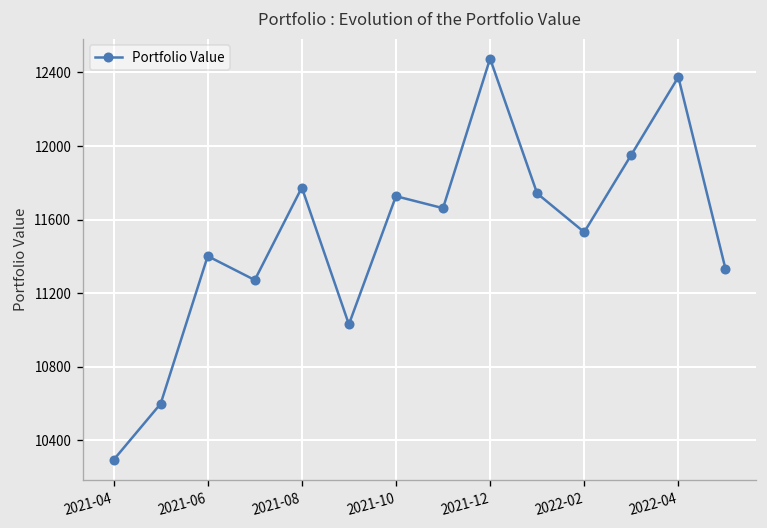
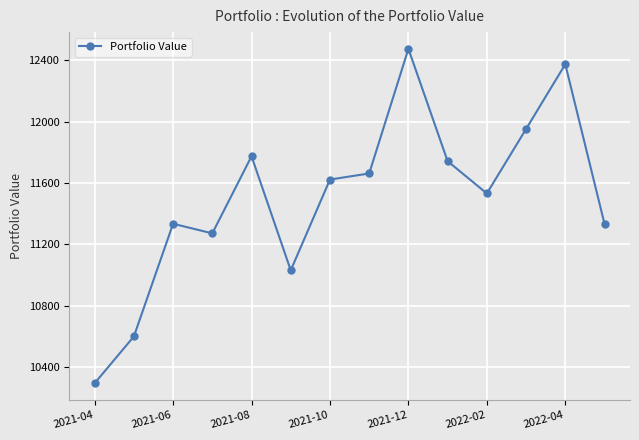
2021-06: 11400 -> 11330
2021-10: 11730 -> 11620
